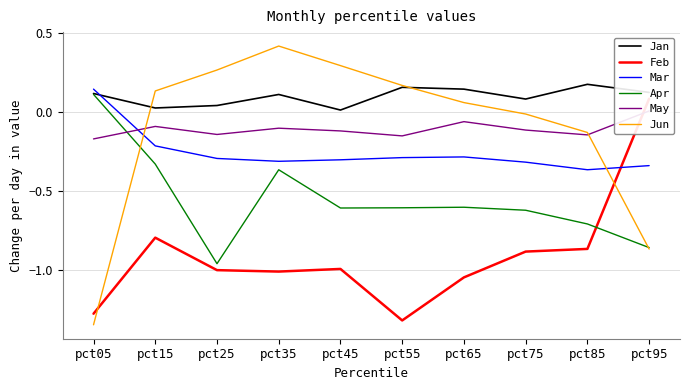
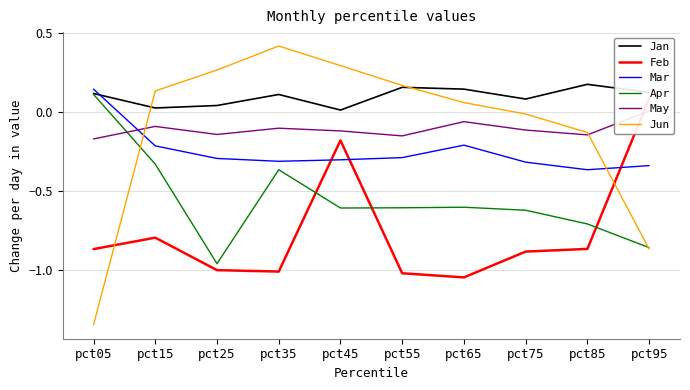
Feb, pct05: -1.28 -> -0.87
Feb, pct45: -0.99 -> -0.18
Feb, pct55: -1.32 -> -1.02
Mar, pct65: -0.29 -> -0.21
